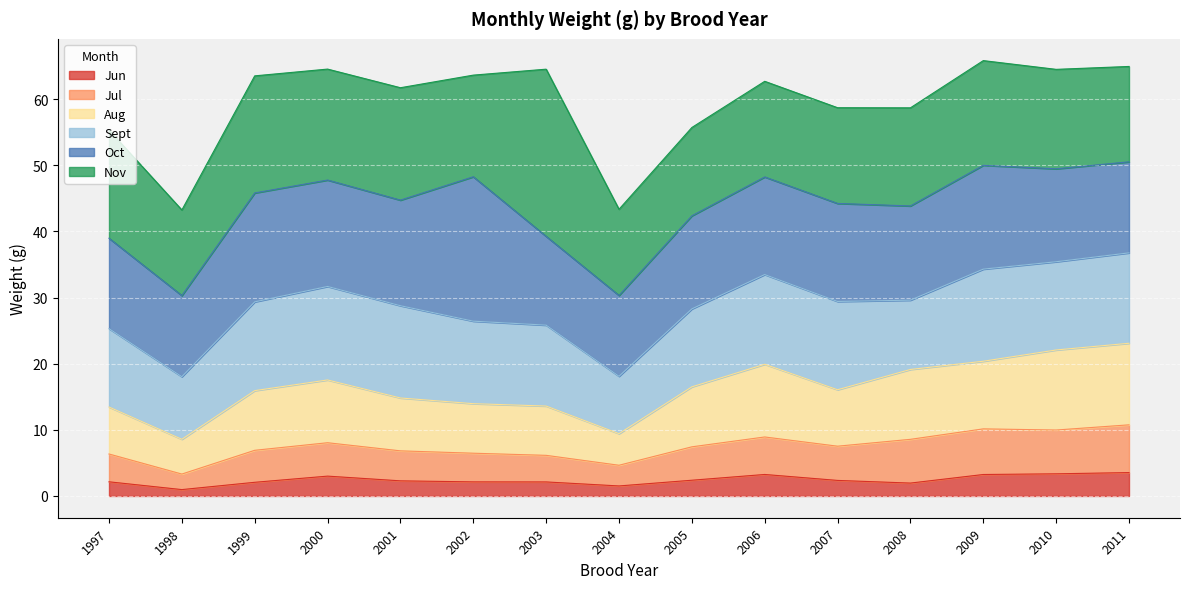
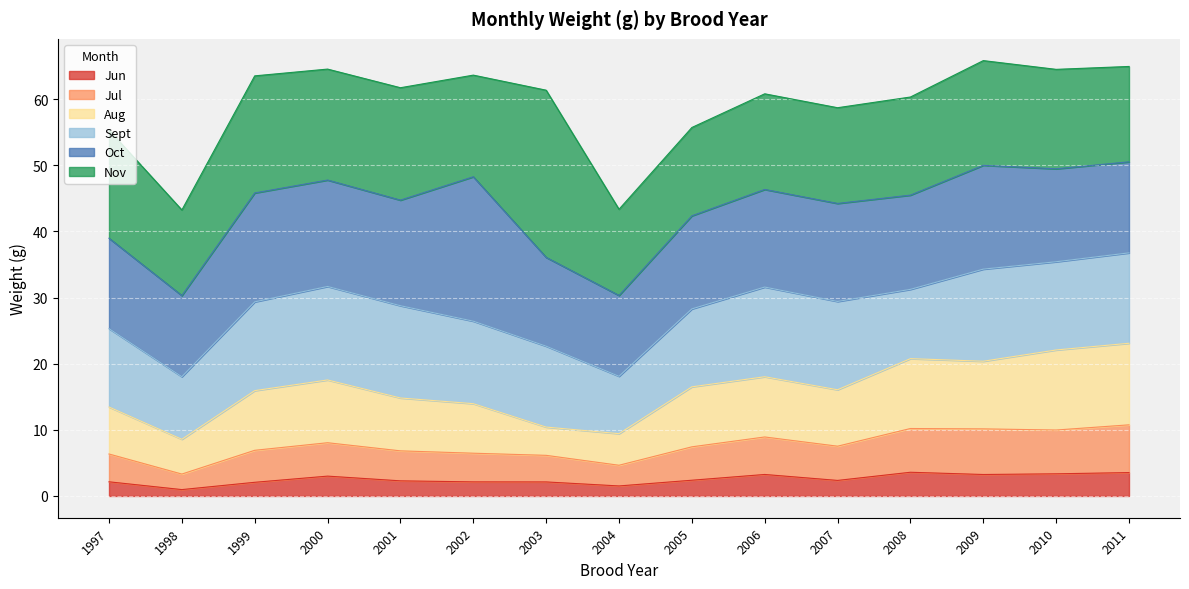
Aug, 2003: 7 -> 4
Aug, 2006: 11 -> 9
Jun, 2008: 2 -> 4
